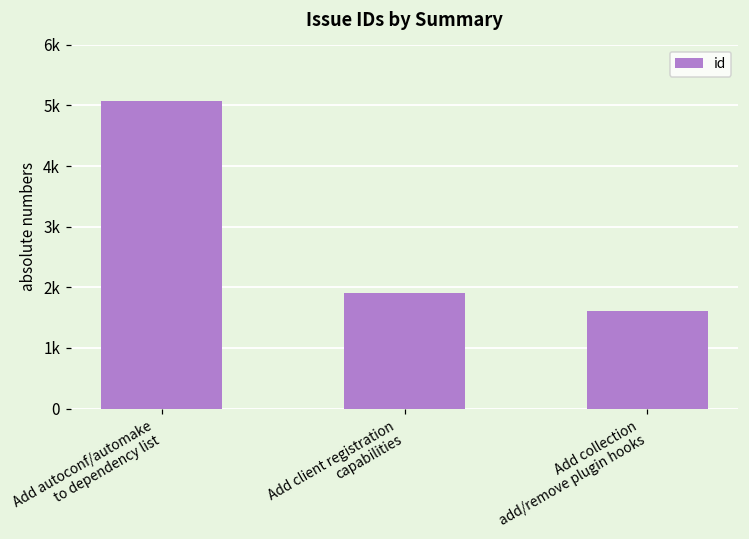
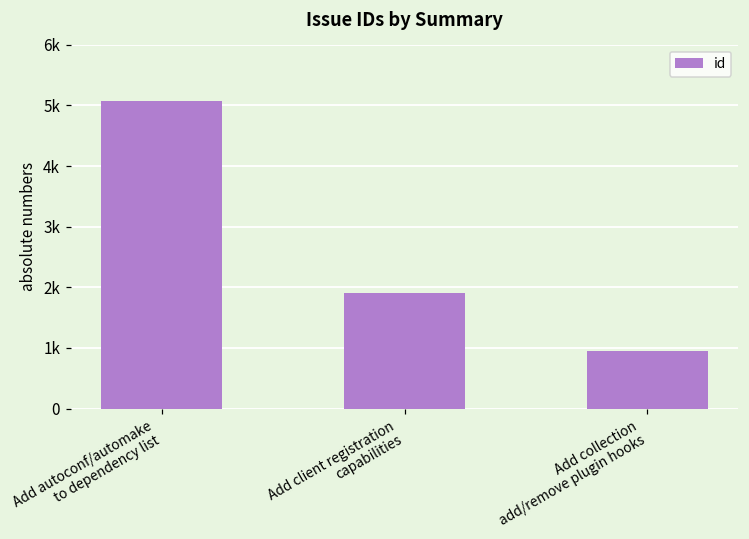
Add collection add/remove plugin hooks: 1600 -> 1000
